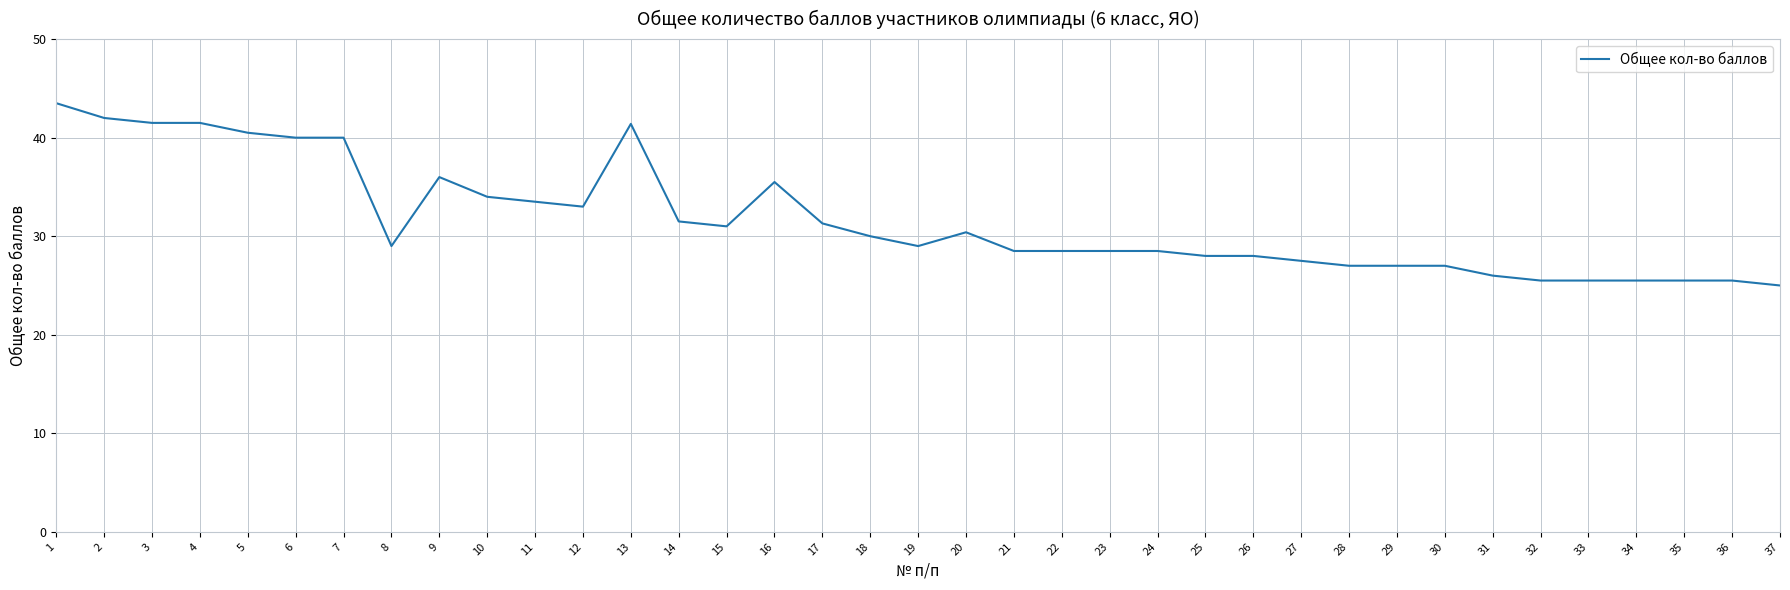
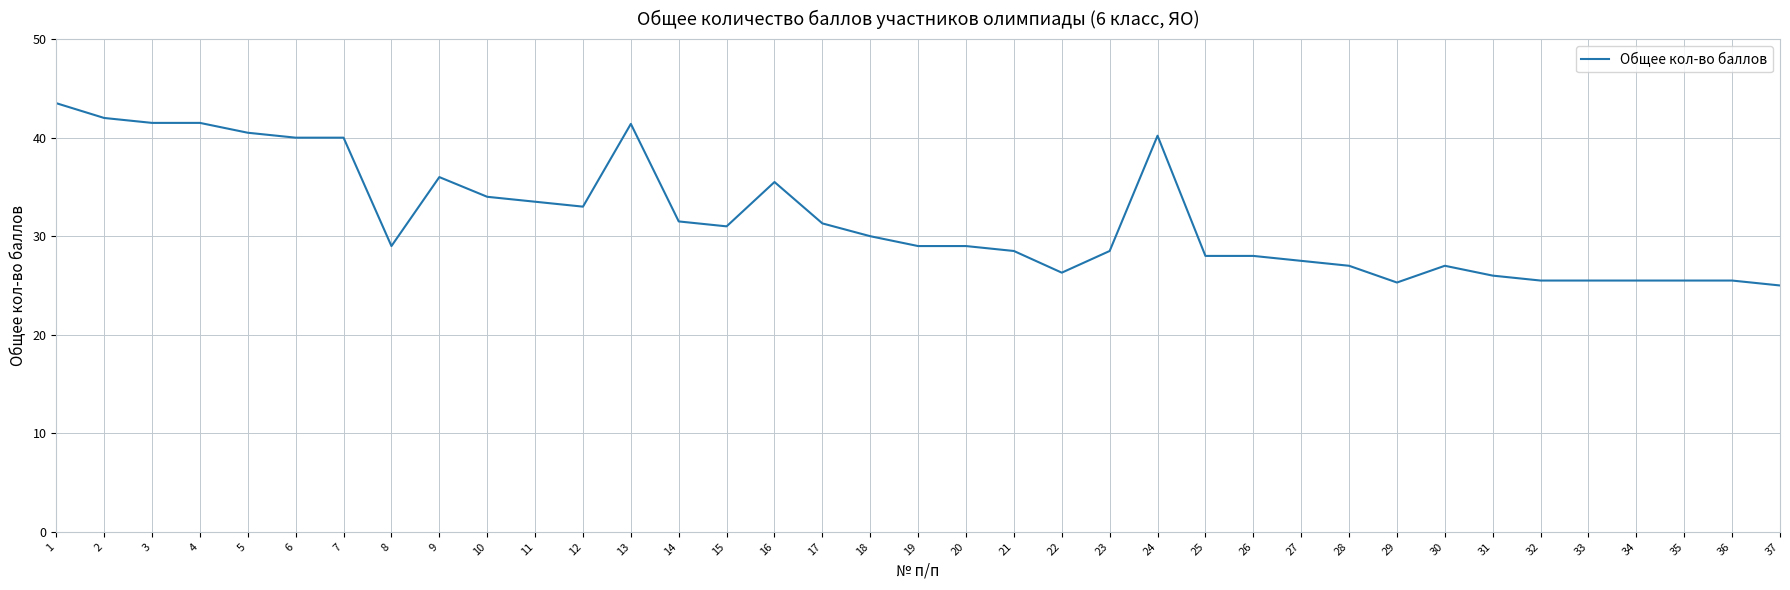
20: 30 -> 29
22: 29 -> 26
24: 29 -> 40
29: 27 -> 25
